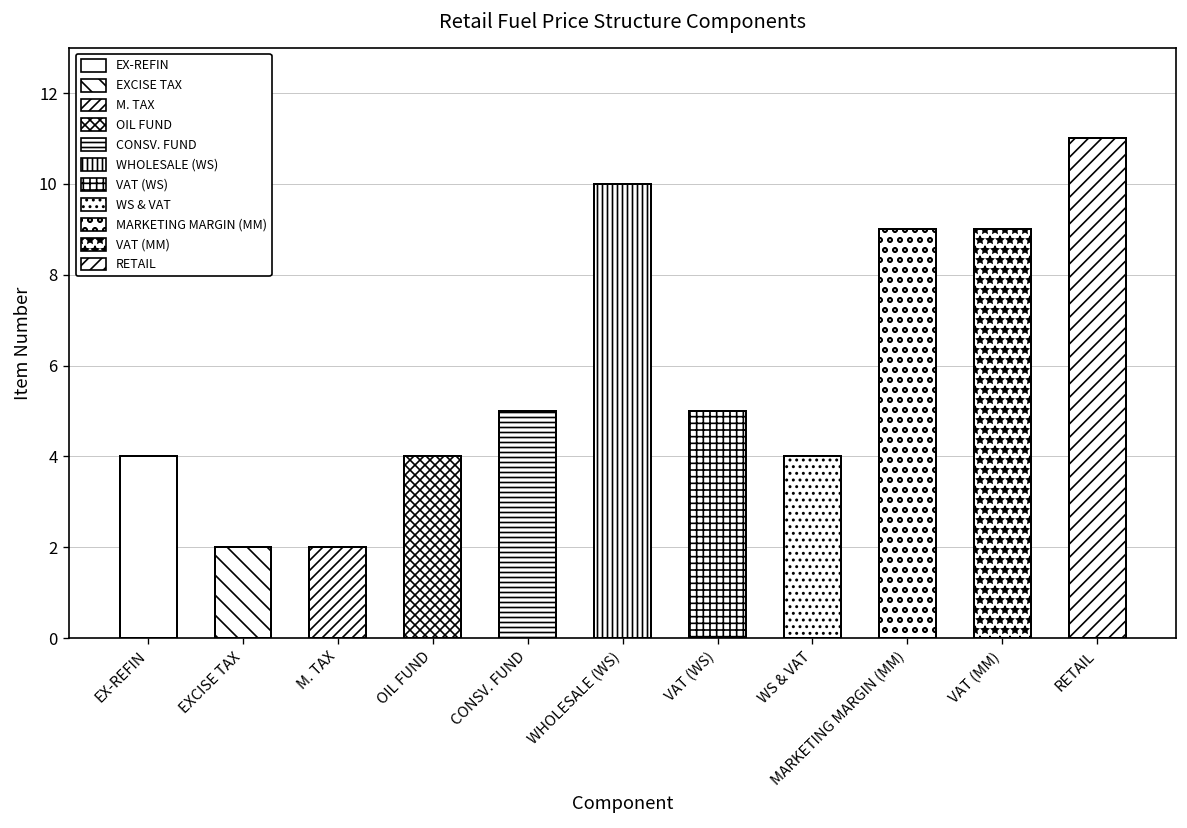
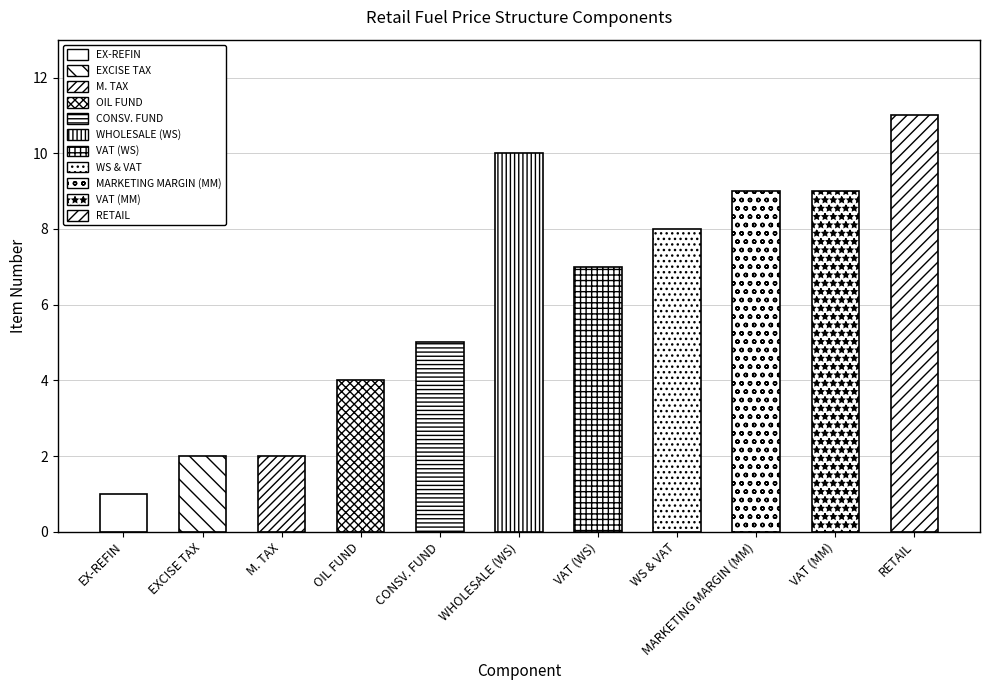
EX-REFIN: 4 -> 1
VAT (WS): 5 -> 7
WS & VAT: 4 -> 8
